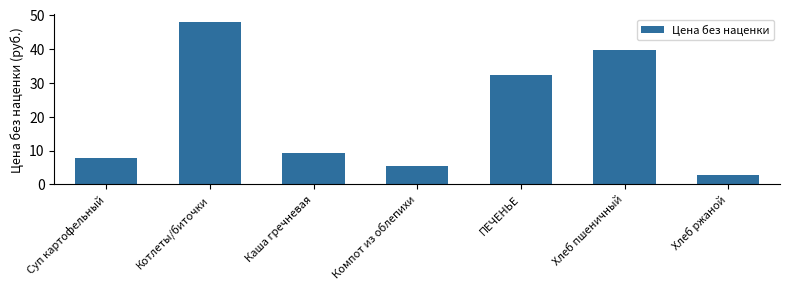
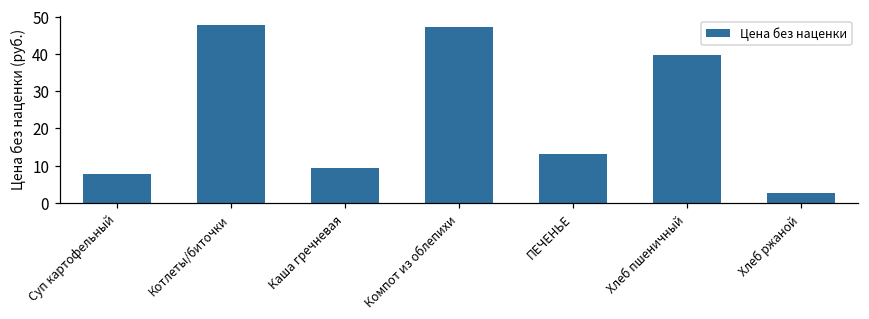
Компот из облепихи: 5 -> 47
ПЕЧЕНЬЕ: 32 -> 13
